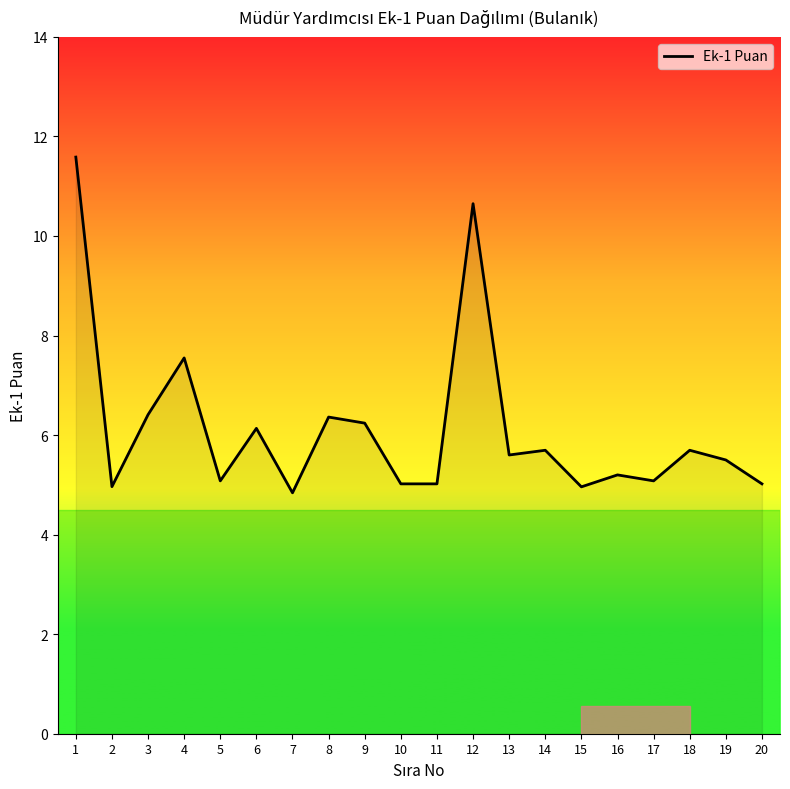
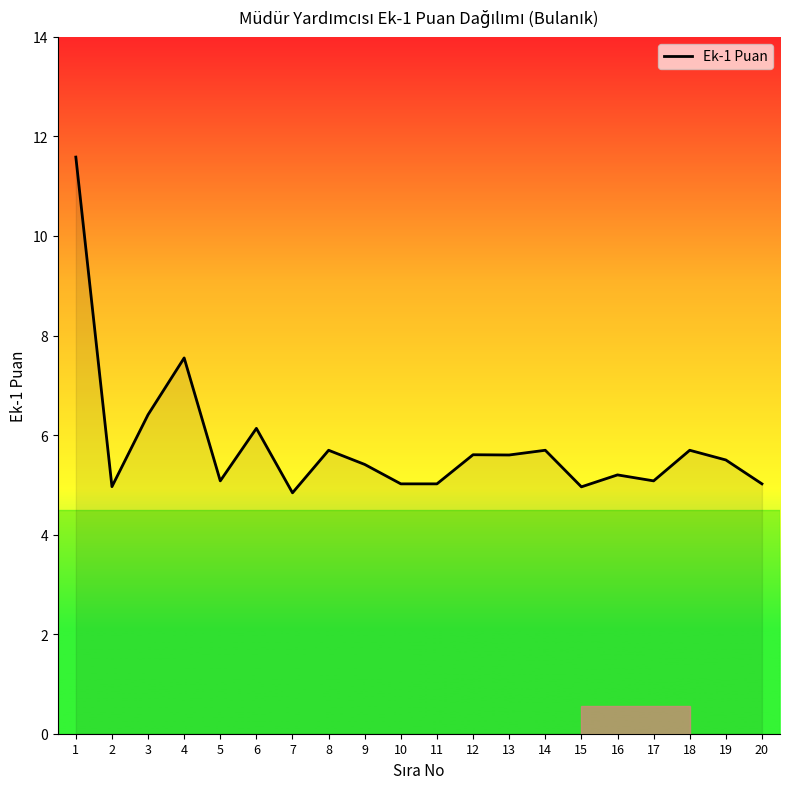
8: 6.4 -> 5.7
9: 6.2 -> 5.4
12: 10.6 -> 5.6
